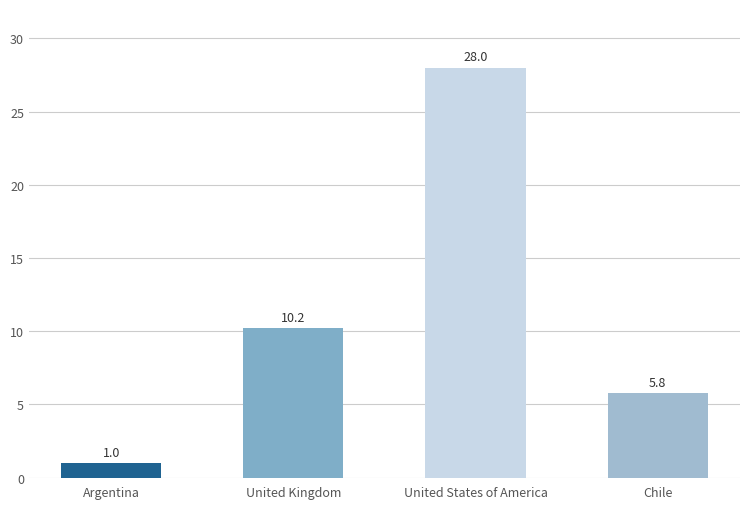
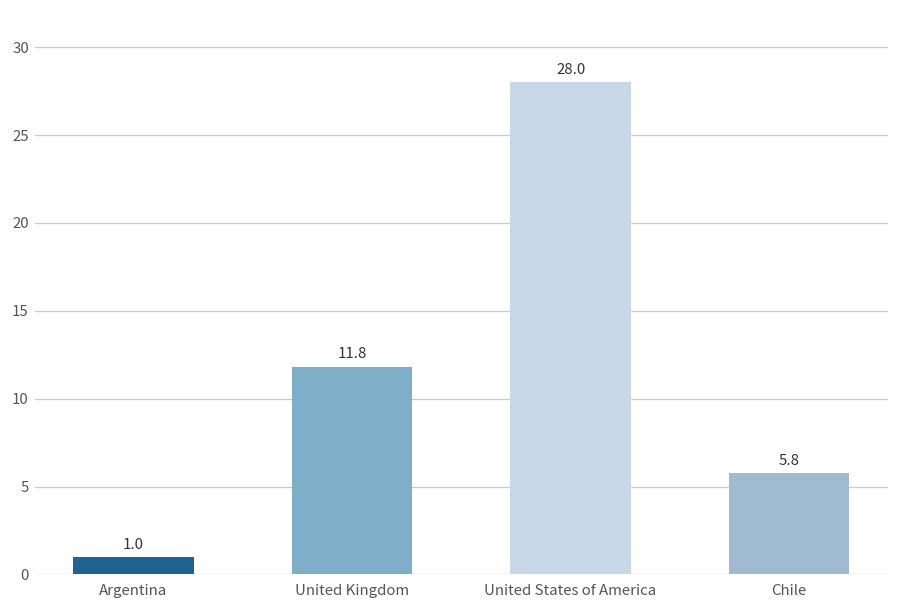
United Kingdom: 10.2 -> 11.8
